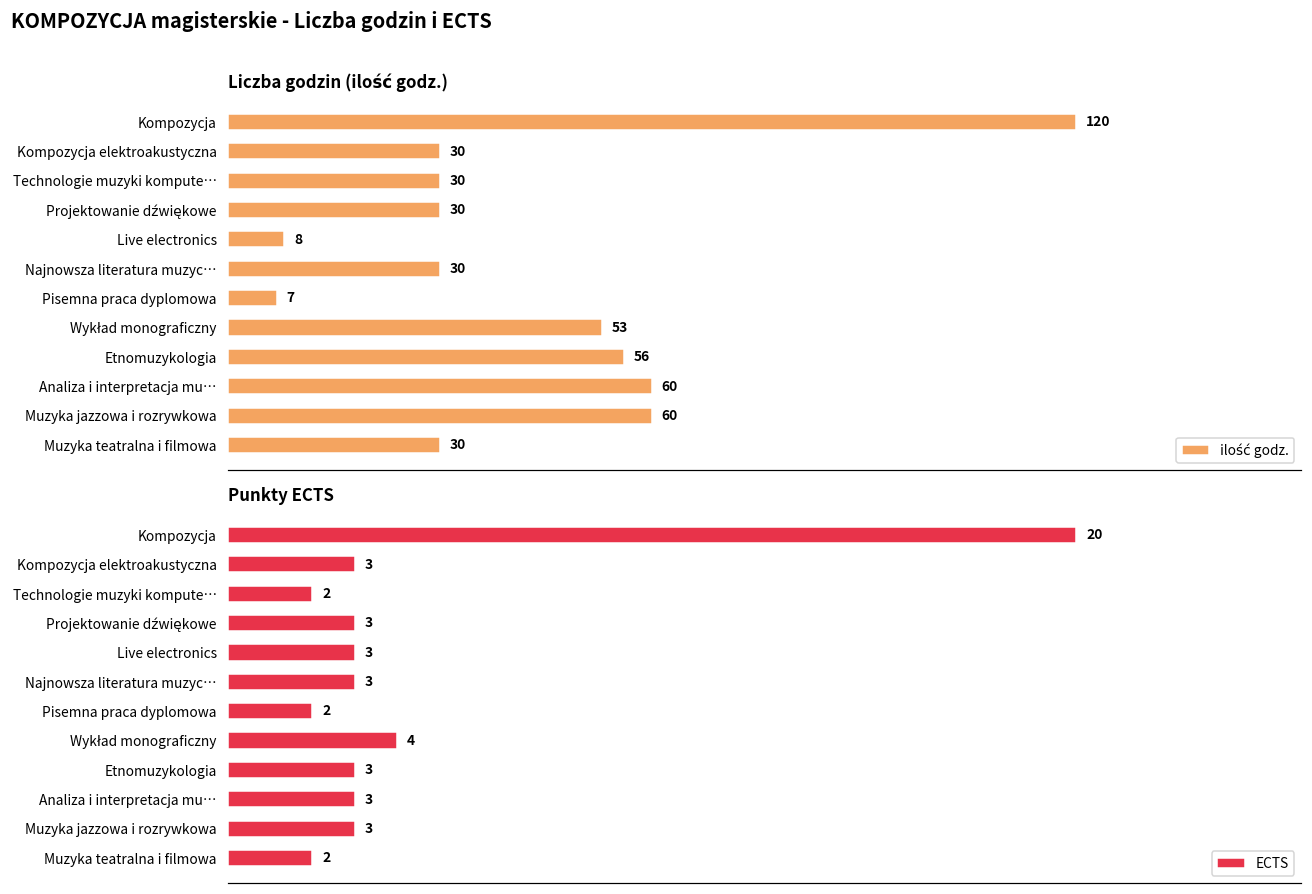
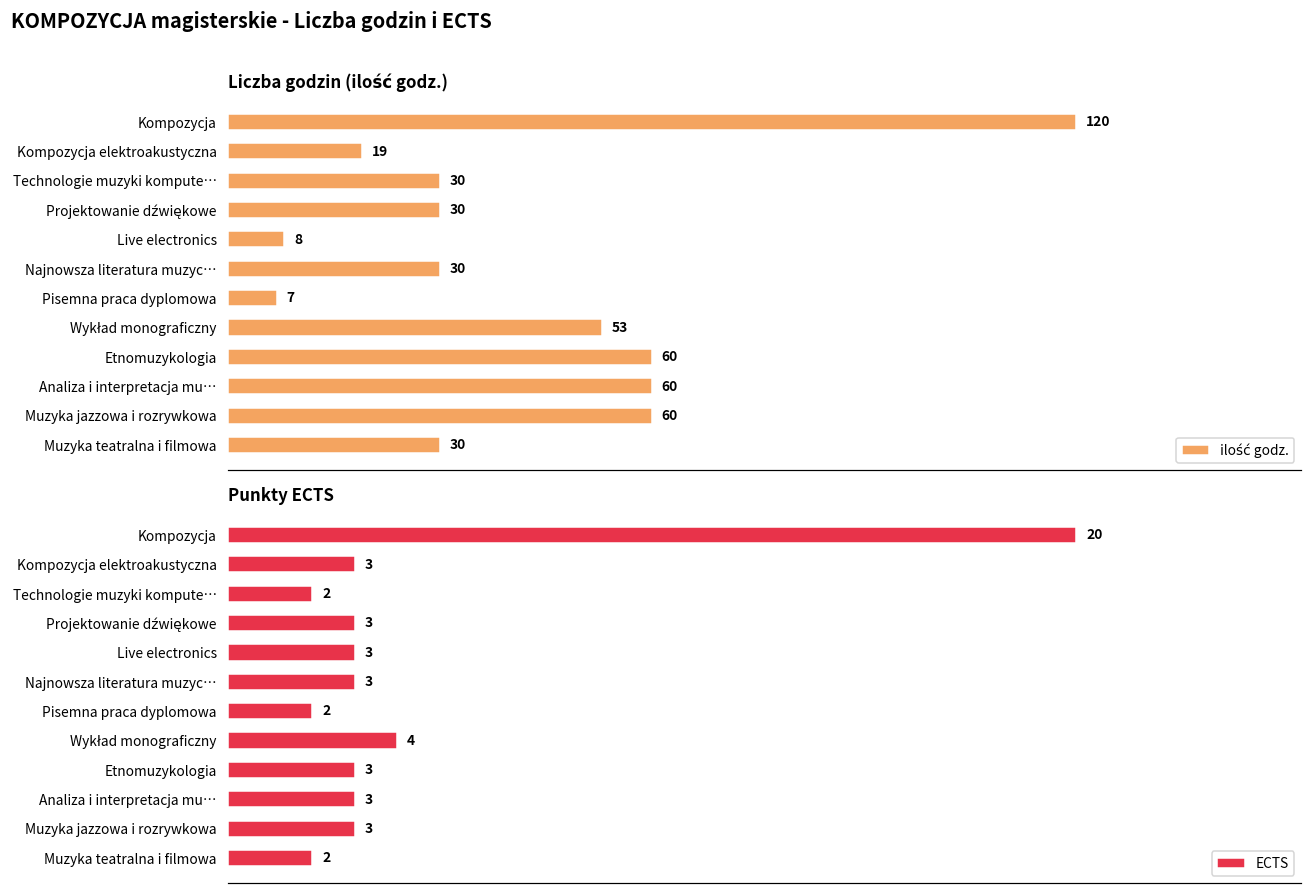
Liczba godzin (ilość godz.), Kompozycja elektroakustyczna: 30 -> 19
Liczba godzin (ilość godz.), Etnomuzykologia: 56 -> 60
